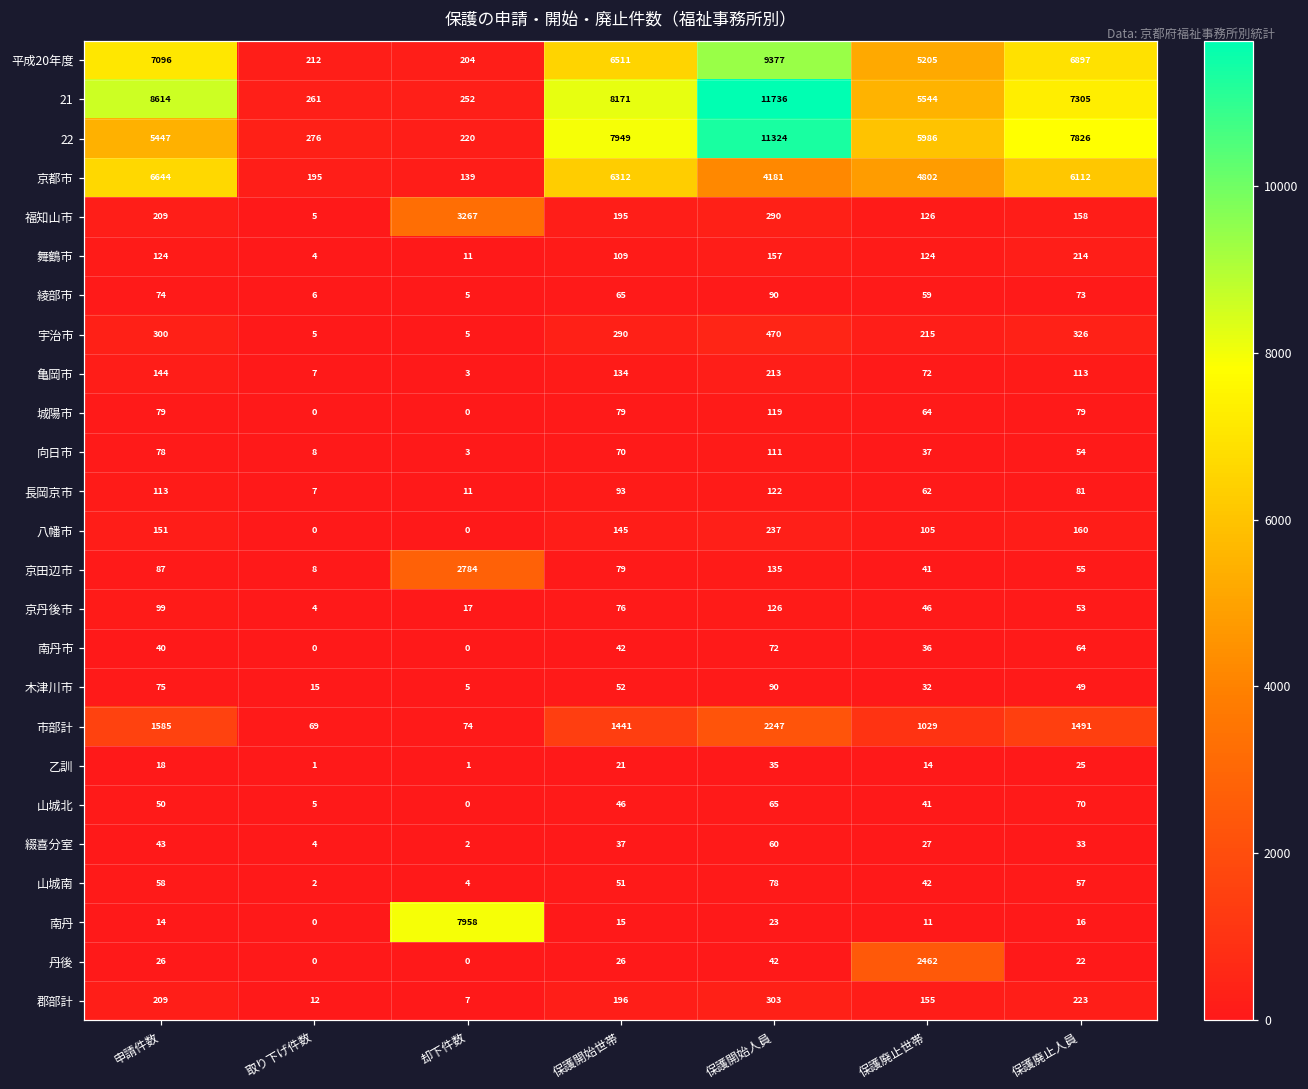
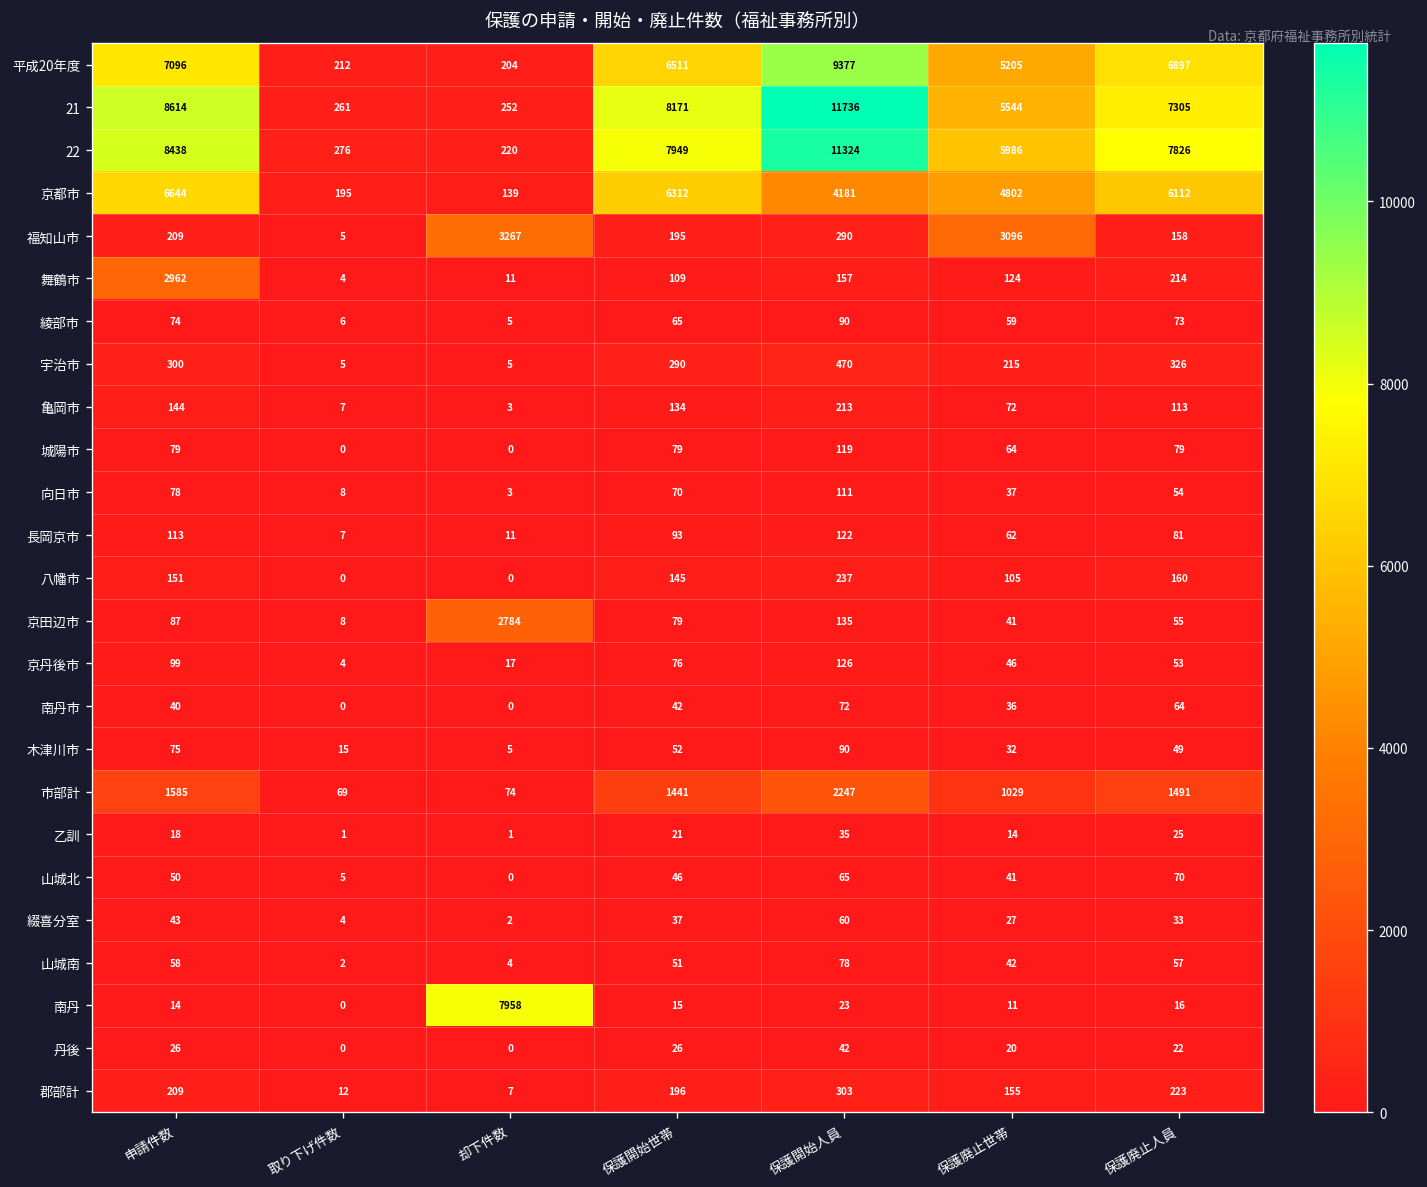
22, 申請件数: 5447 -> 8438
福知山市, 保護廃止世帯: 126 -> 3096
舞鶴市, 申請件数: 124 -> 2962
丹後, 保護廃止世帯: 2462 -> 20
